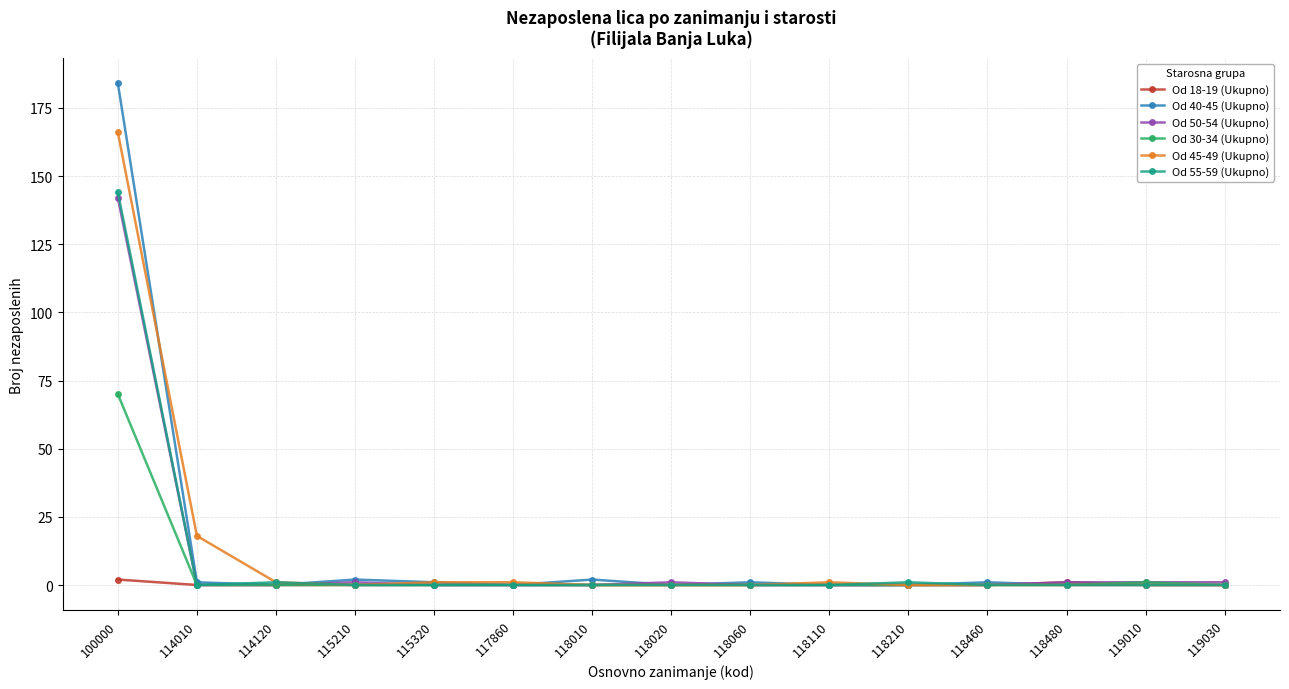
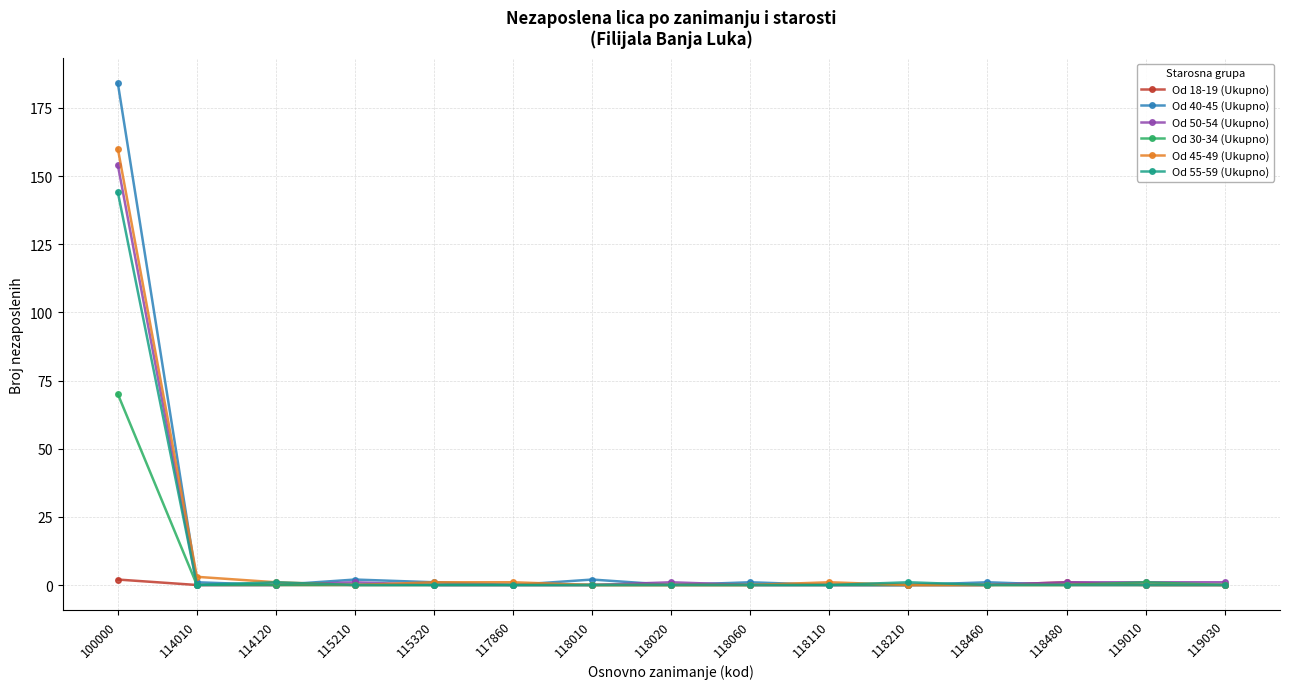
Od 50-54 (Ukupno), 100000: 142 -> 154
Od 45-49 (Ukupno), 100000: 166 -> 160
Od 45-49 (Ukupno), 114010: 18 -> 3
